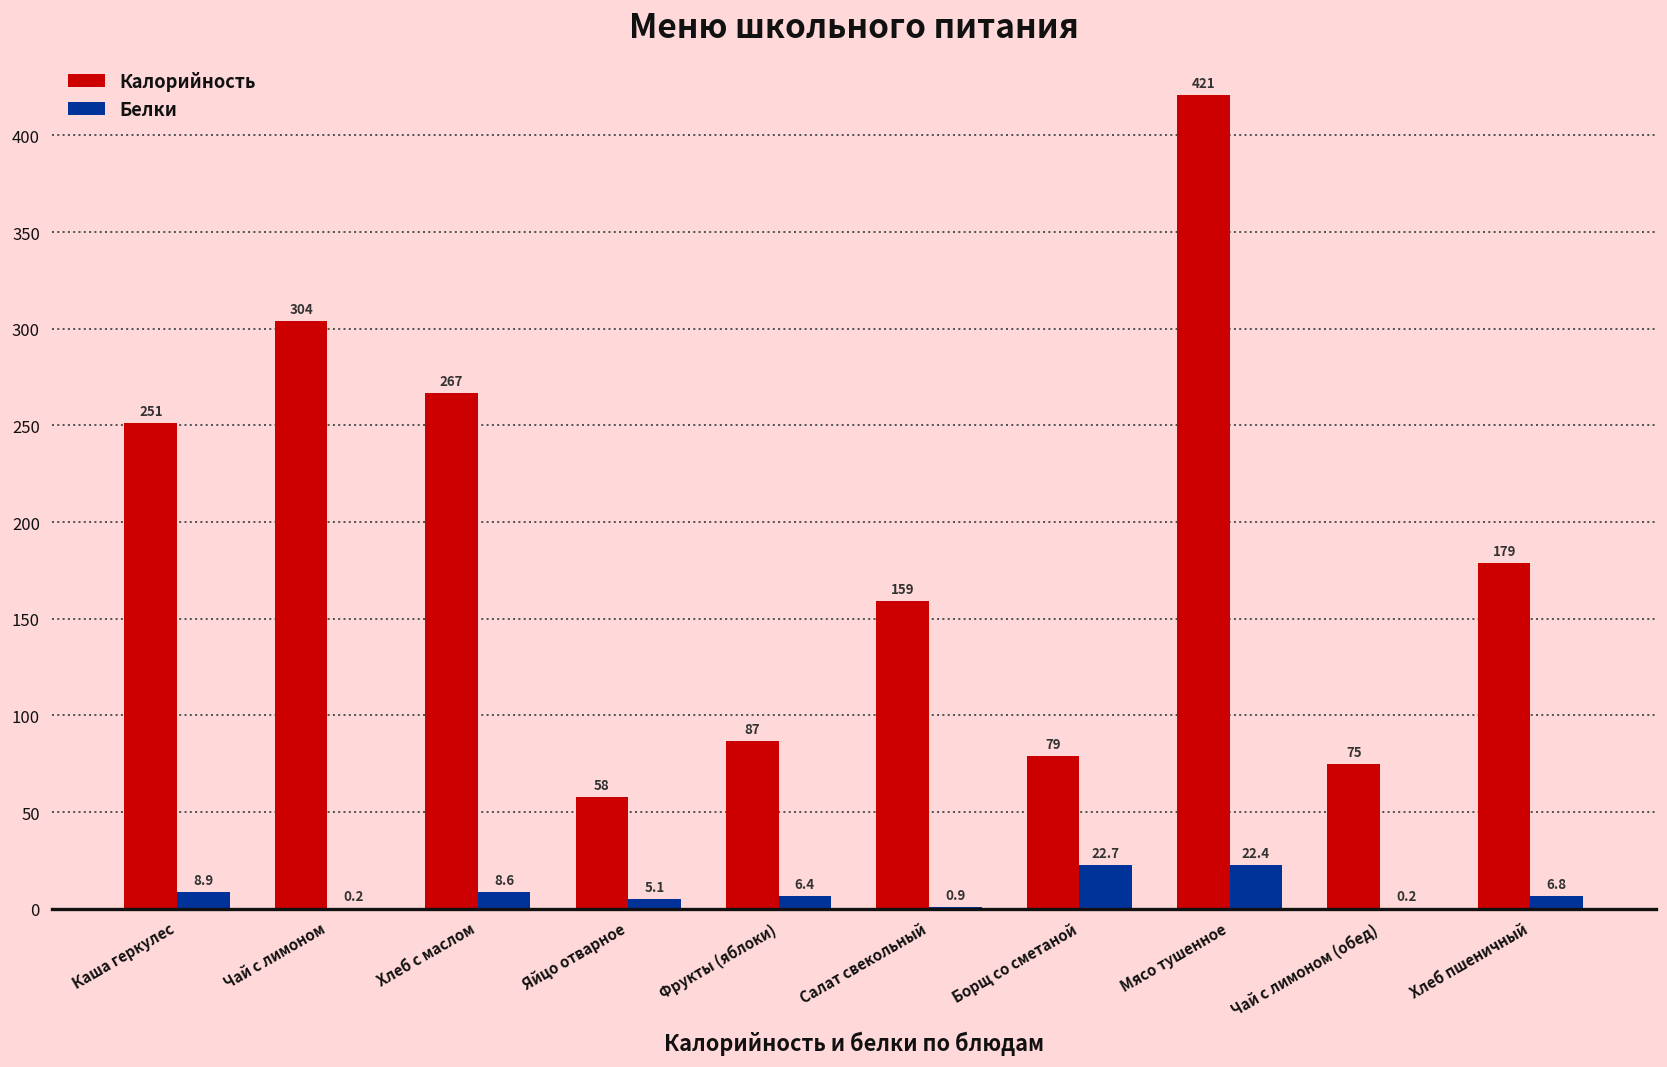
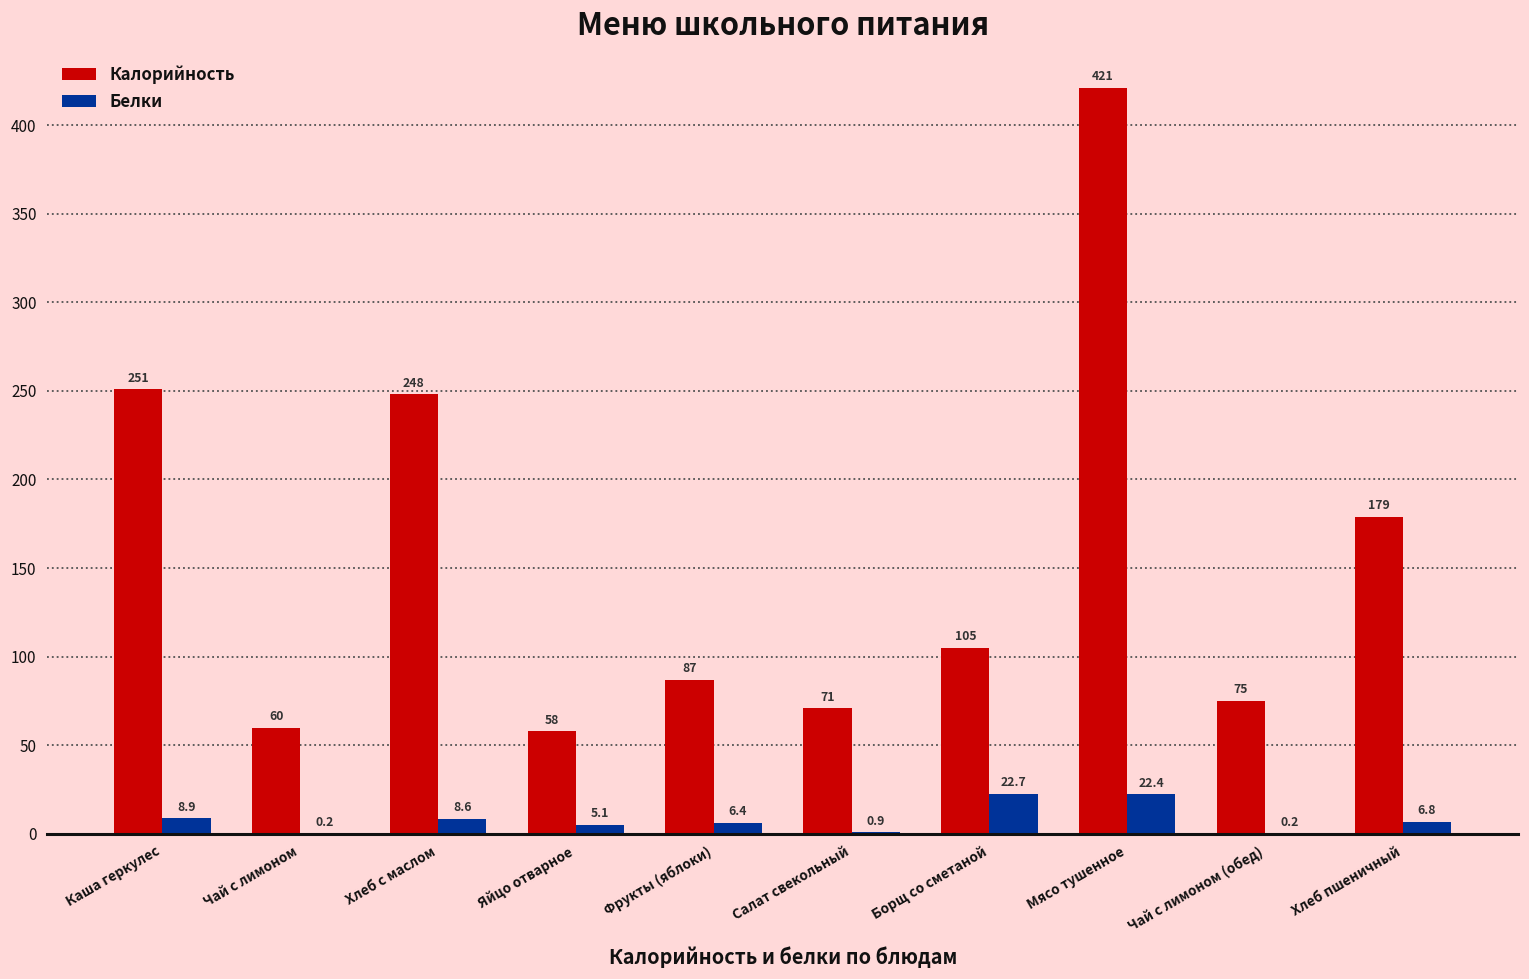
Калорийность, Чай с лимоном: 304 -> 60
Калорийность, Хлеб с маслом: 267 -> 248
Калорийность, Салат свекольный: 159 -> 71
Калорийность, Борщ со сметаной: 79 -> 105
